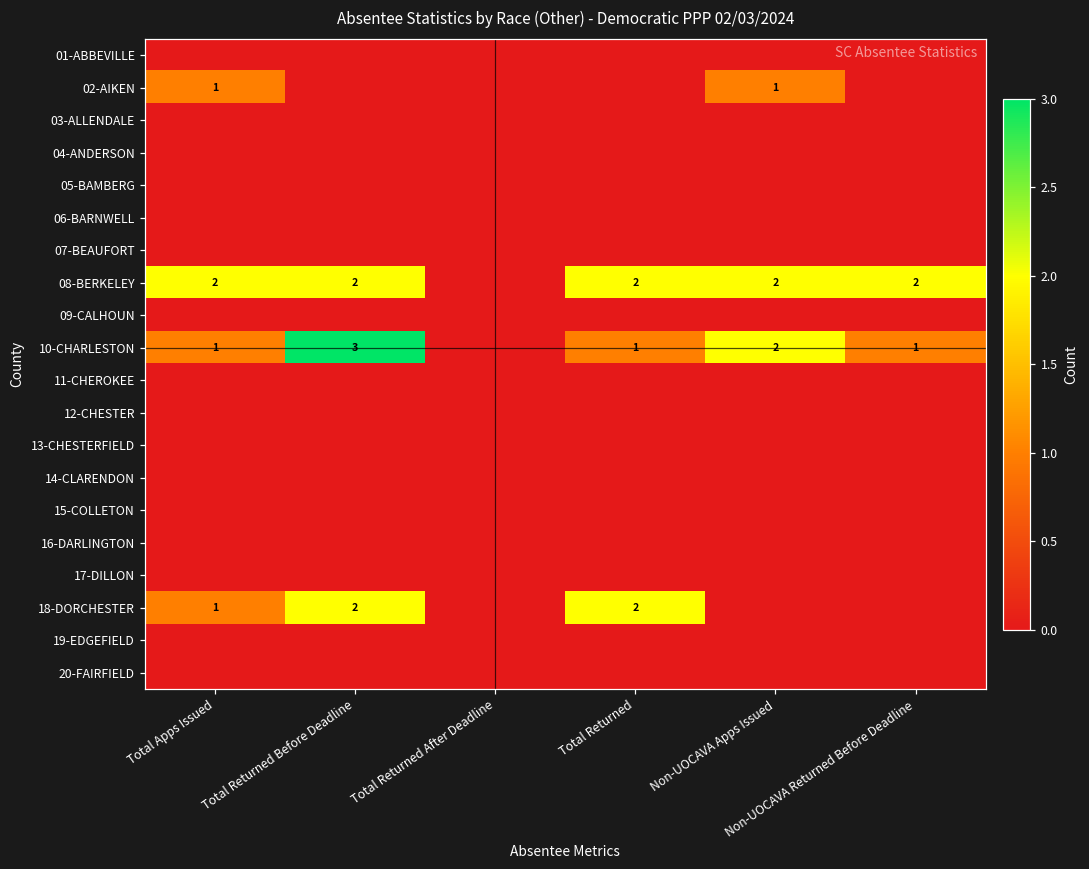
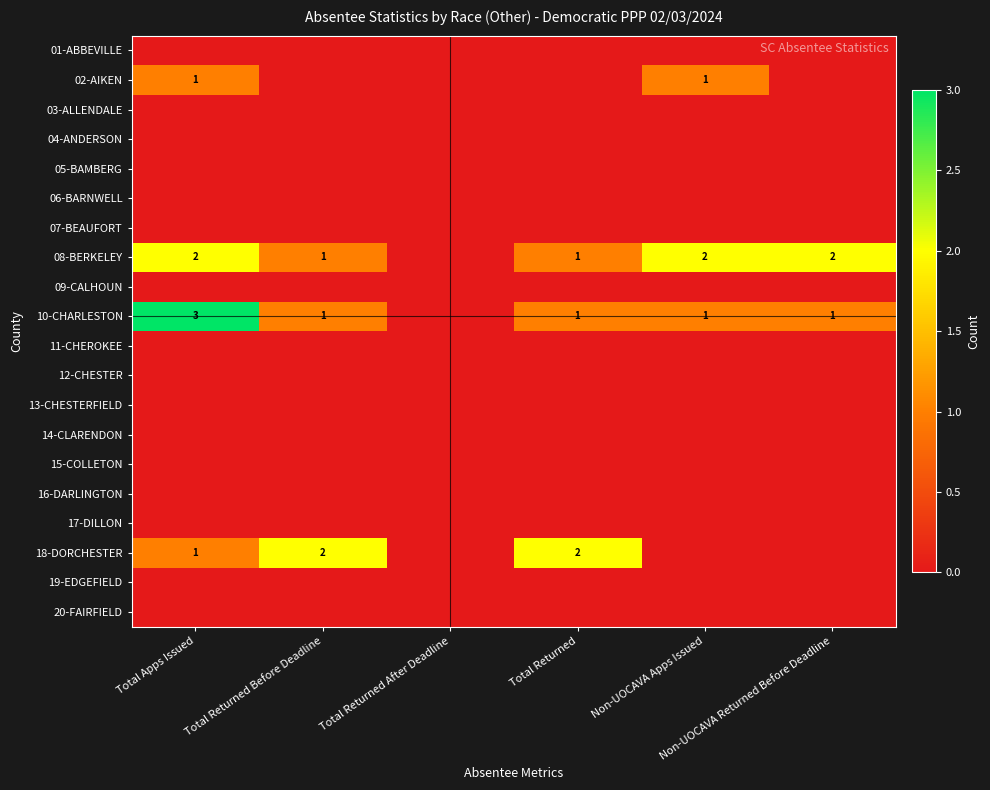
08-BERKELEY, Total Returned Before Deadline: 2 -> 1
08-BERKELEY, Total Returned: 2 -> 1
10-CHARLESTON, Total Apps Issued: 1 -> 3
10-CHARLESTON, Total Returned Before Deadline: 3 -> 1
10-CHARLESTON, Non-UOCAVA Apps Issued: 2 -> 1
